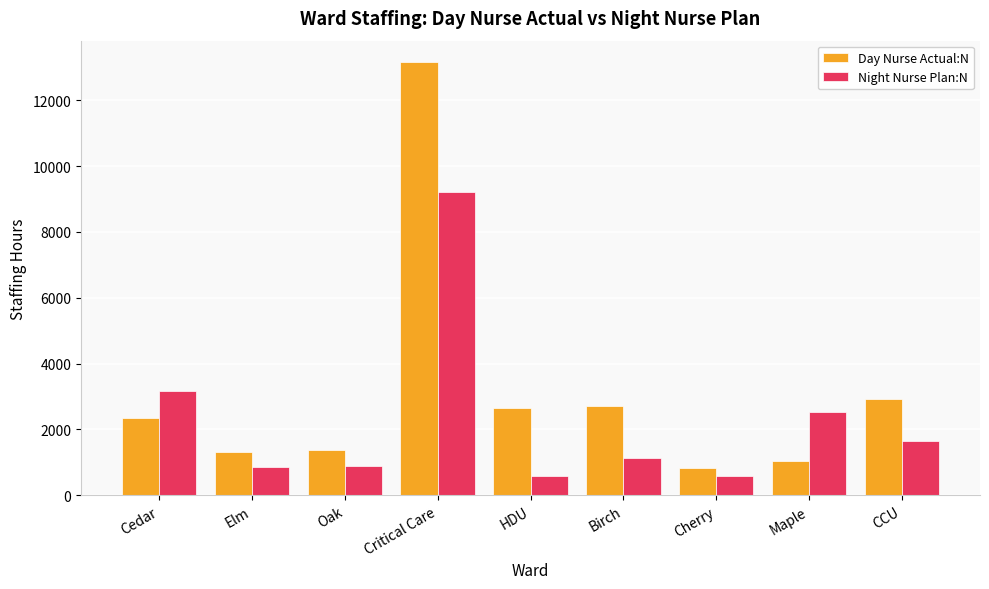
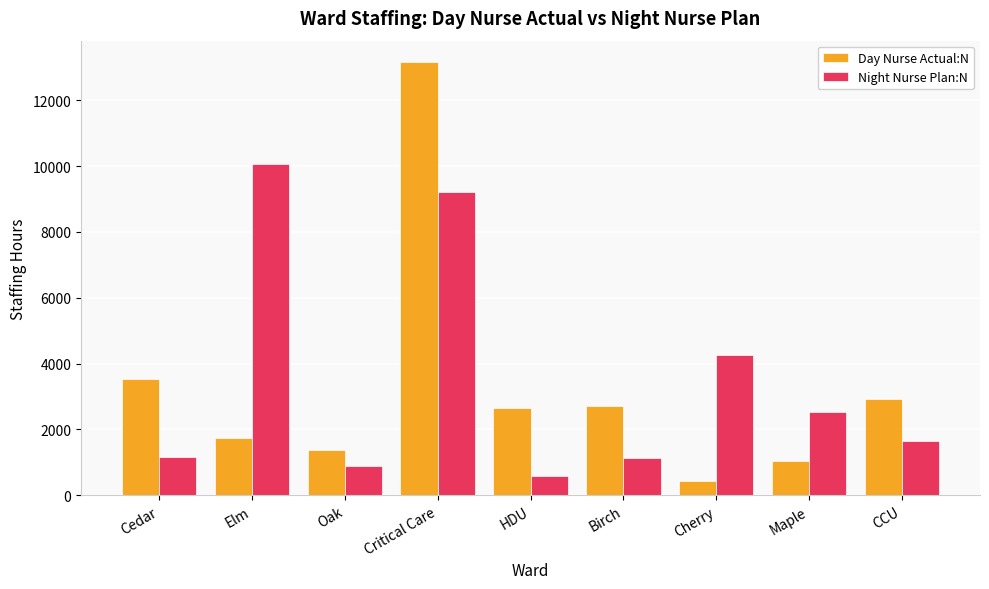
Day Nurse Actual:N, Cedar: 2400 -> 3500
Night Nurse Plan:N, Cedar: 3200 -> 1200
Day Nurse Actual:N, Elm: 1300 -> 1700
Night Nurse Plan:N, Elm: 900 -> 10100
Day Nurse Actual:N, Cherry: 800 -> 400
Night Nurse Plan:N, Cherry: 600 -> 4300
